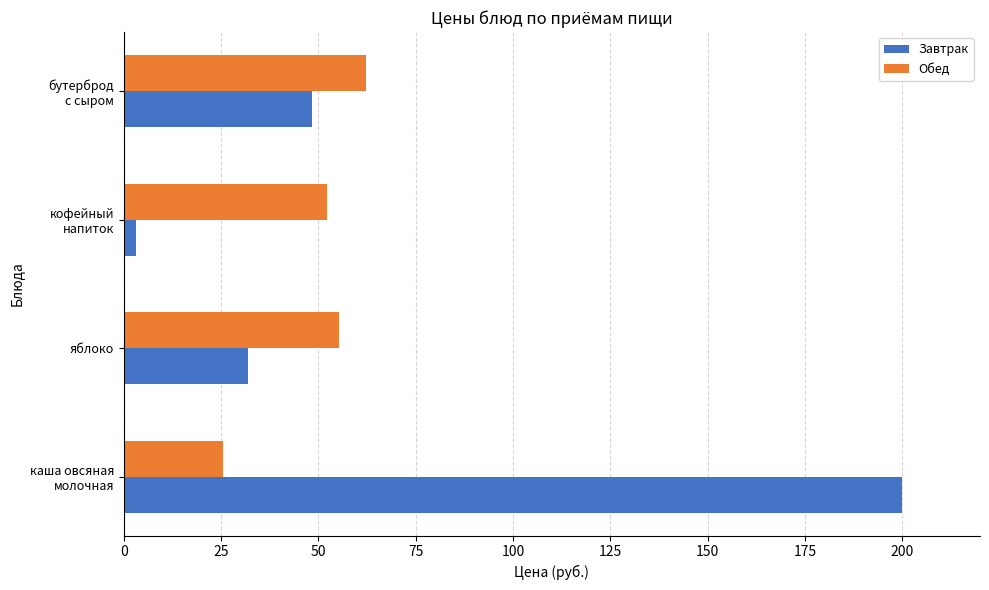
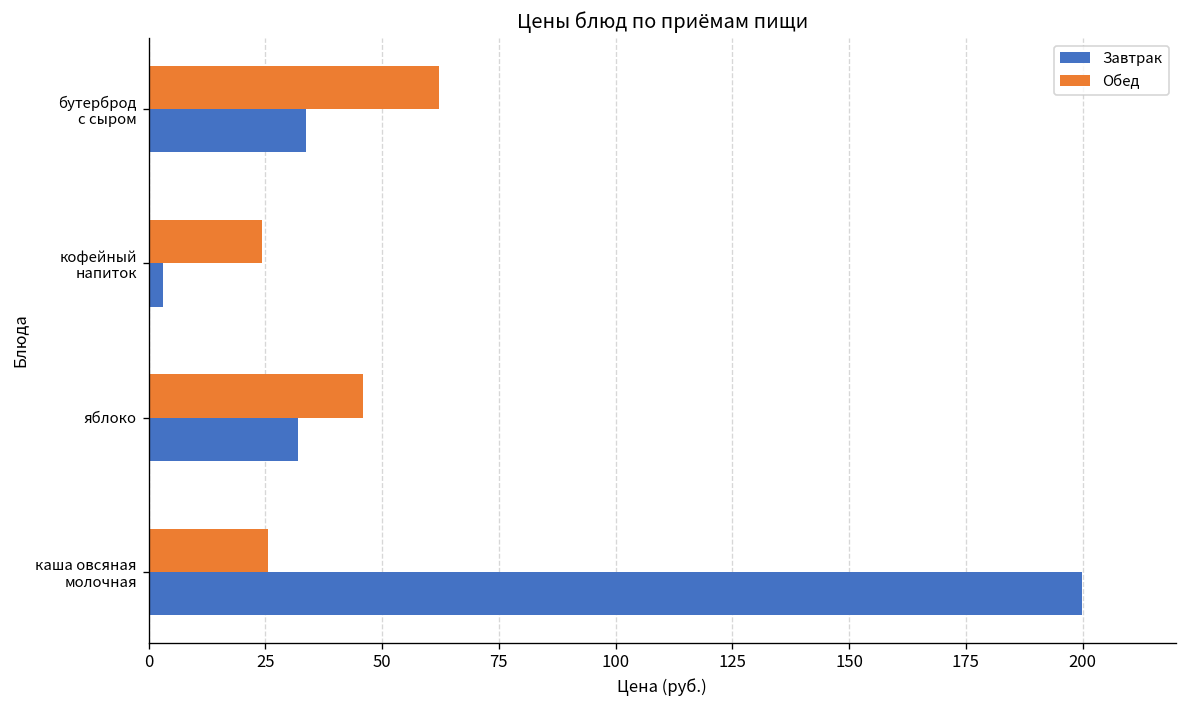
Завтрак, бутерброд с сыром: 48 -> 34
Обед, кофейный напиток: 52 -> 24
Обед, яблоко: 55 -> 46
